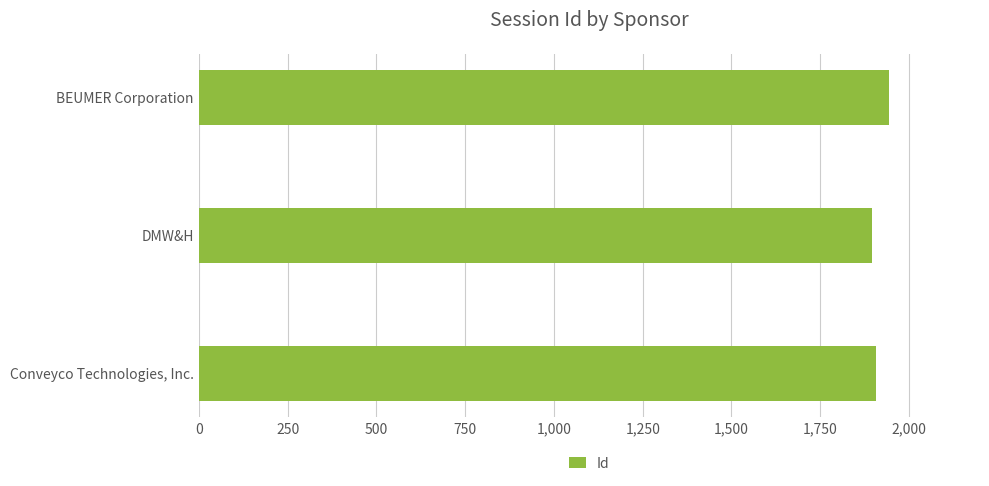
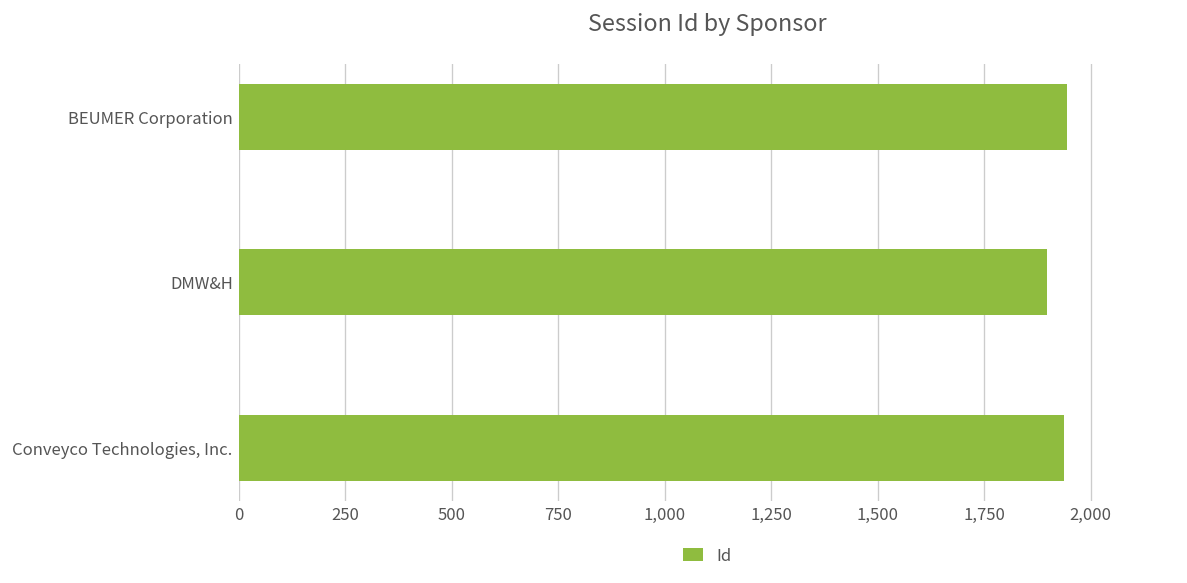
Conveyco Technologies, Inc.: 1,910 -> 1,940
